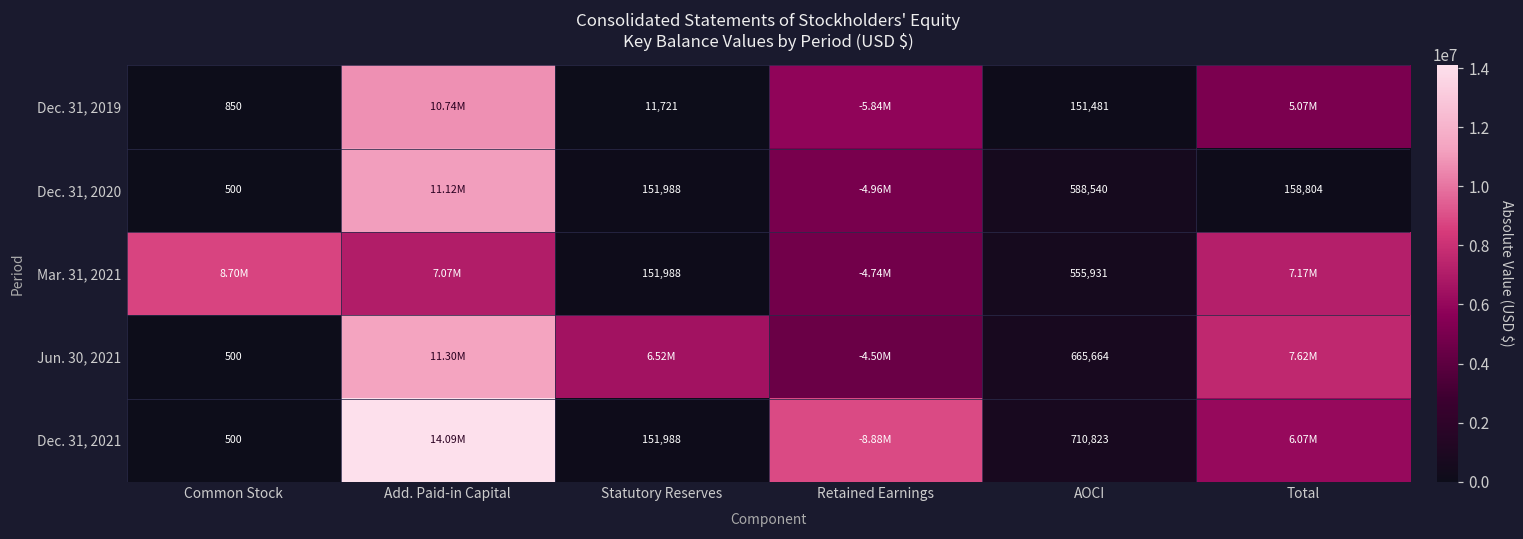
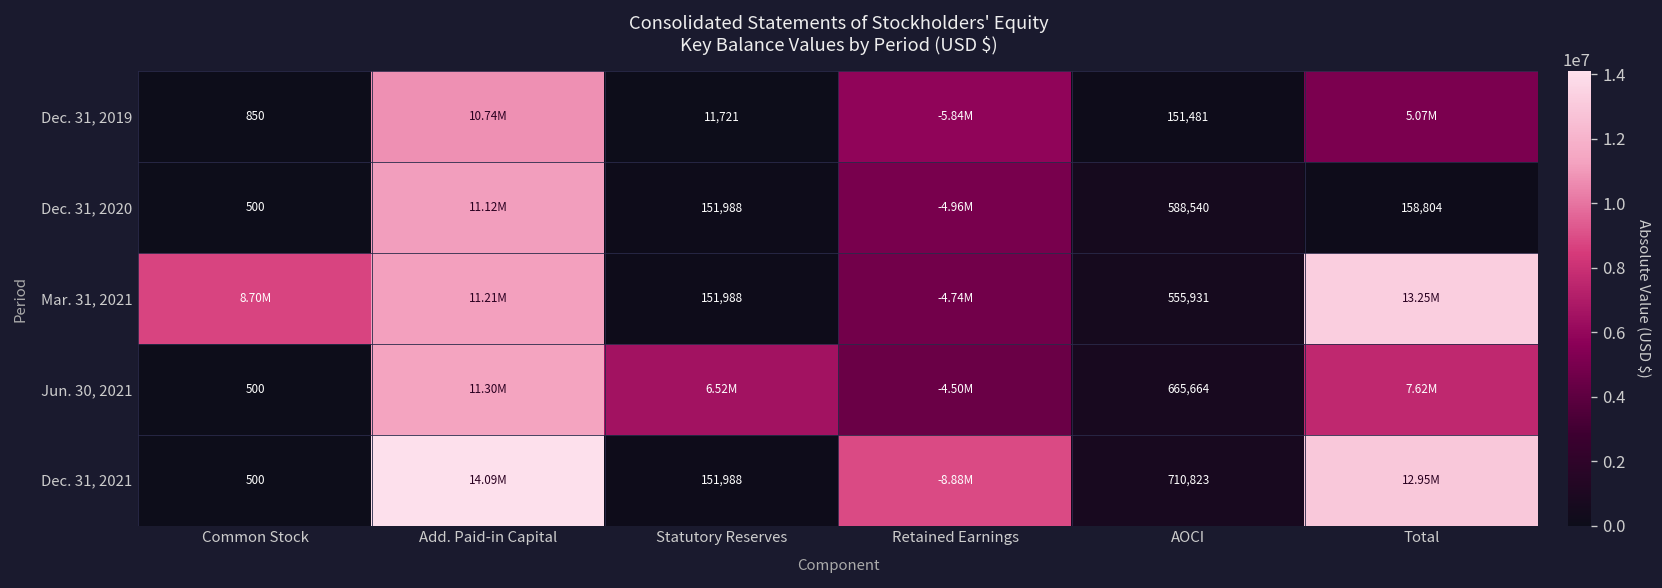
Mar. 31, 2021, Add. Paid-in Capital: 7.07M -> 11.21M
Mar. 31, 2021, Total: 7.17M -> 13.25M
Dec. 31, 2021, Total: 6.07M -> 12.95M
